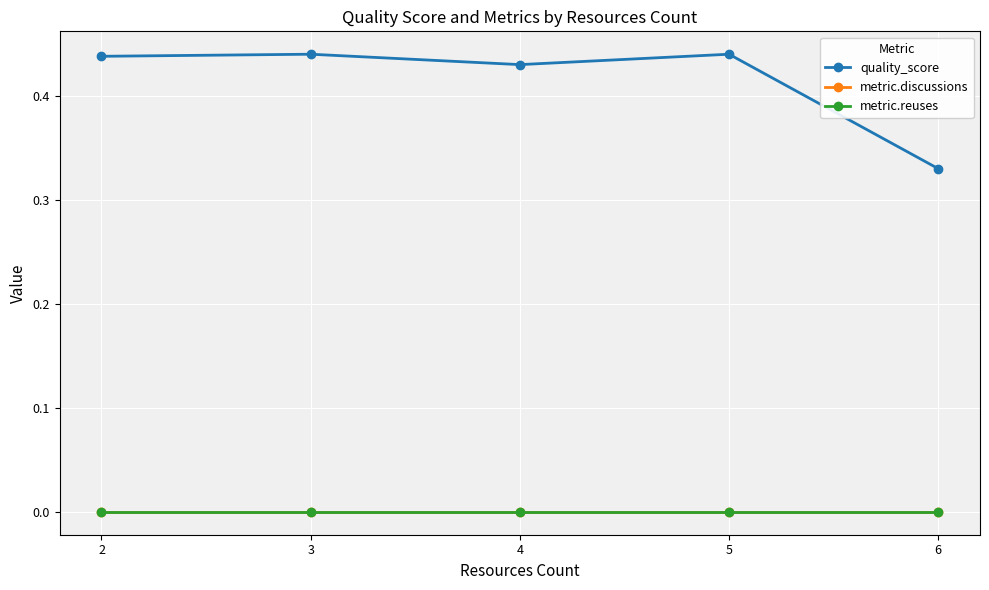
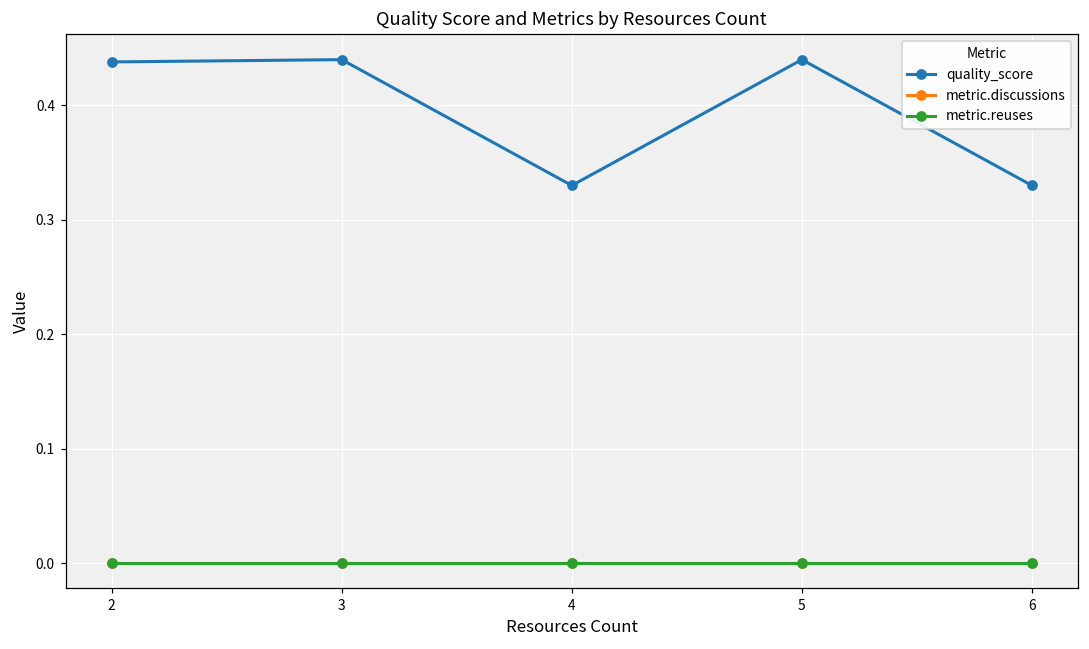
quality_score, 4: 0.43 -> 0.33
